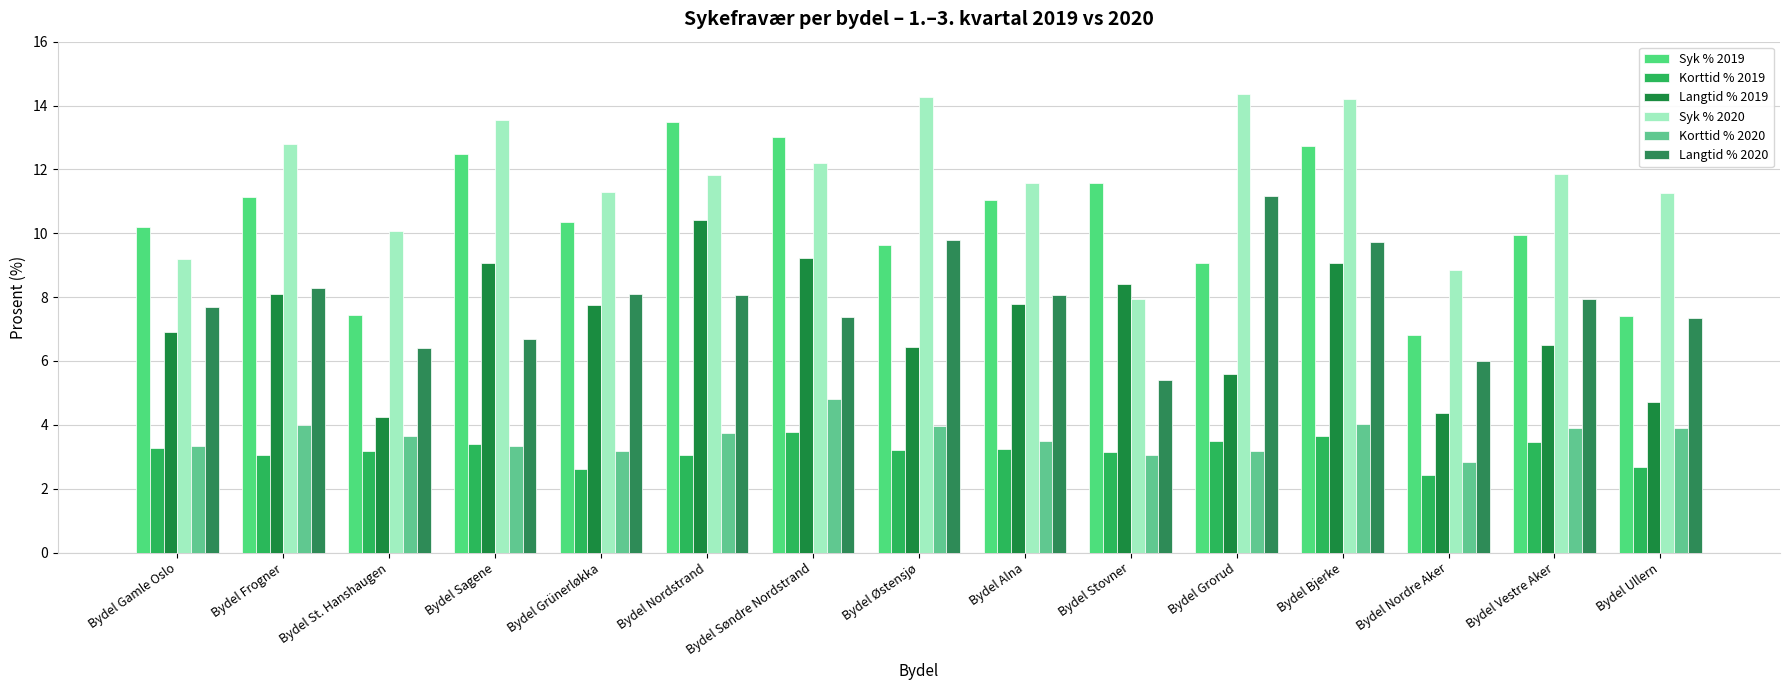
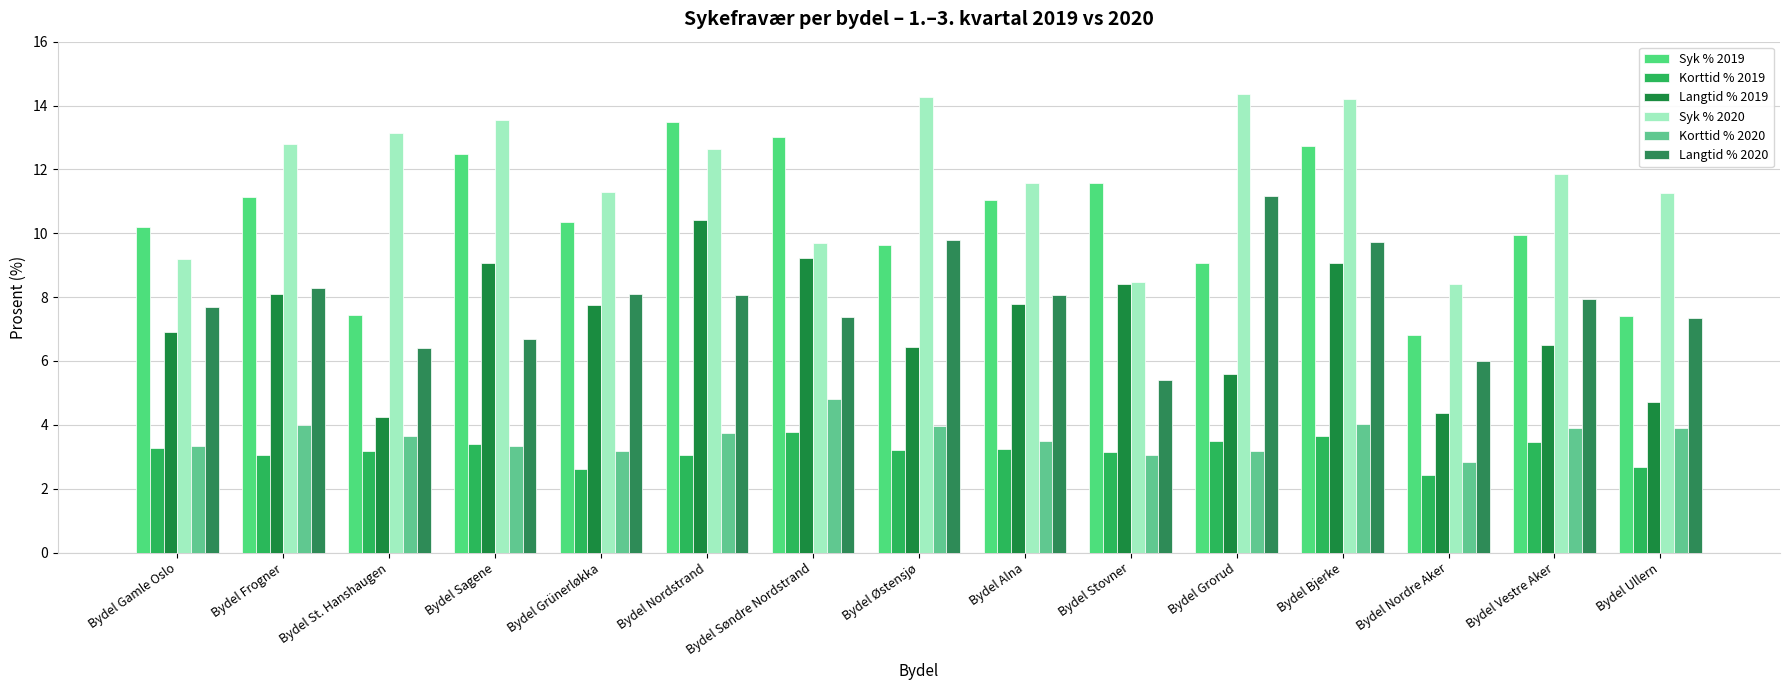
Syk % 2020, Bydel St. Hanshaugen: 10.1 -> 13.1
Syk % 2020, Bydel Nordstrand: 11.8 -> 12.6
Syk % 2020, Bydel Søndre Nordstrand: 12.2 -> 9.7
Syk % 2020, Bydel Stovner: 7.9 -> 8.5
Syk % 2020, Bydel Nordre Aker: 8.9 -> 8.4
